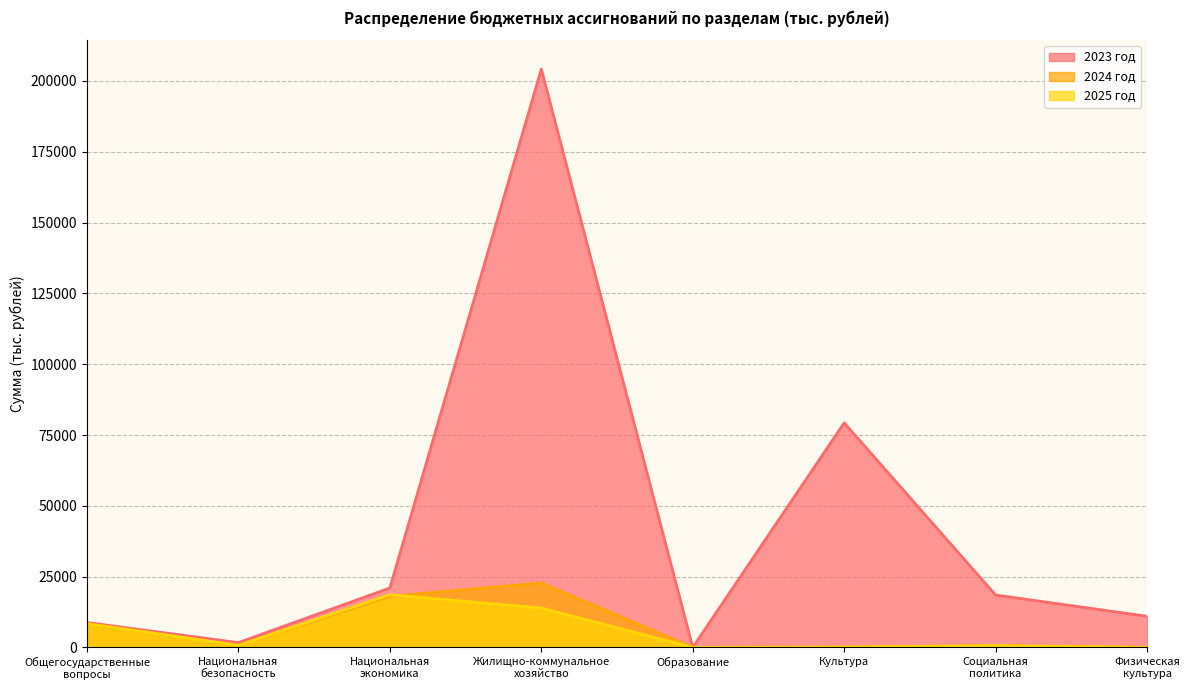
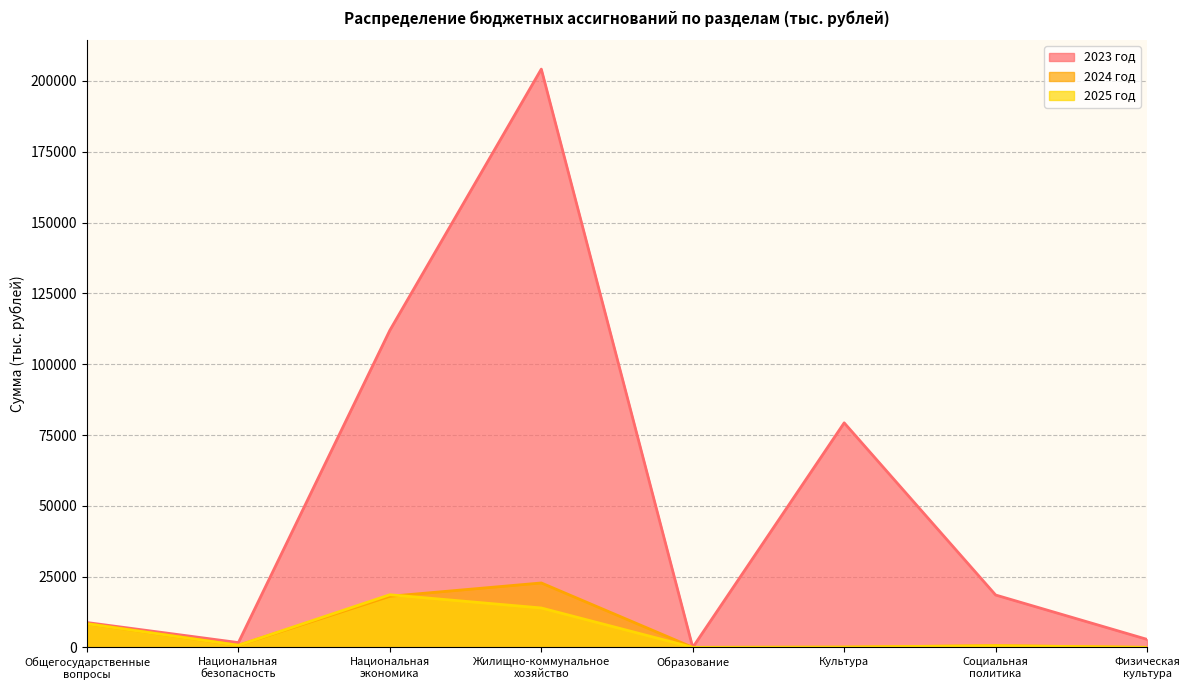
2023 год, Национальная экономика: 21000 -> 112000
2023 год, Физическая культура: 11000 -> 3000
